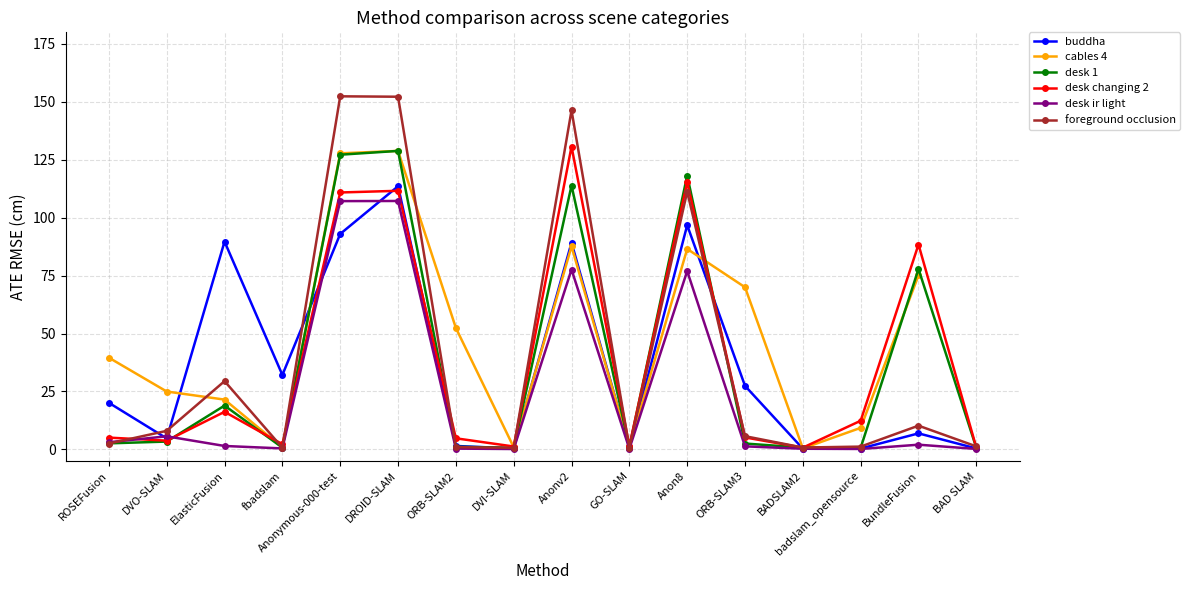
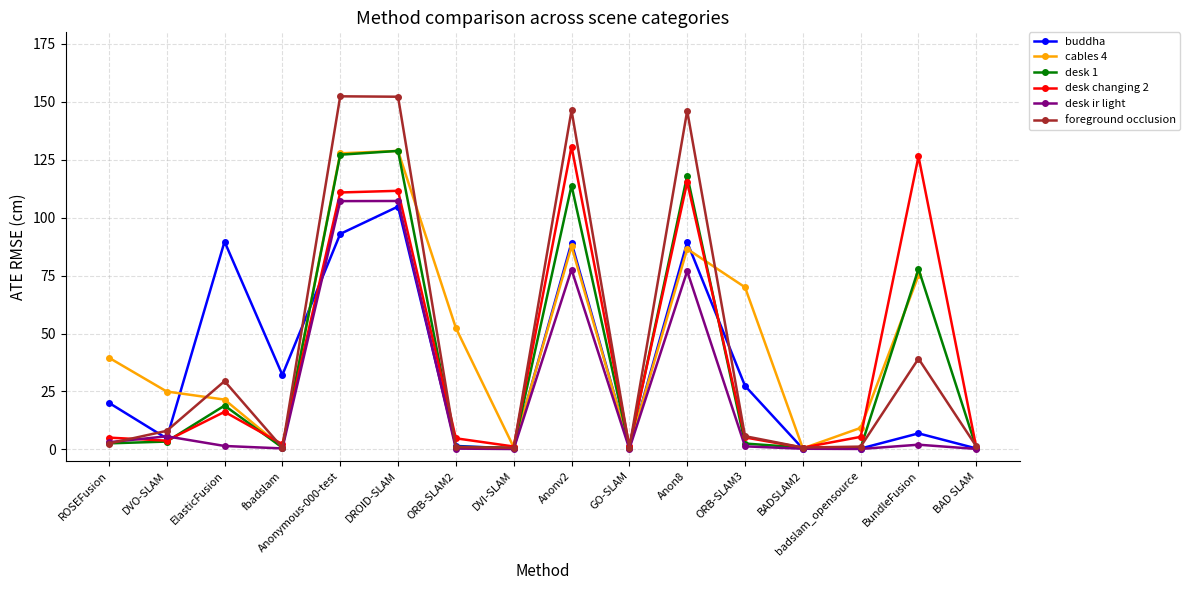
buddha, DROID-SLAM: 114 -> 105
buddha, Anon8: 97 -> 89
foreground occlusion, Anon8: 111 -> 146
desk changing 2, badslam_opensource: 12 -> 5
desk changing 2, BundleFusion: 88 -> 126
foreground occlusion, BundleFusion: 10 -> 39
